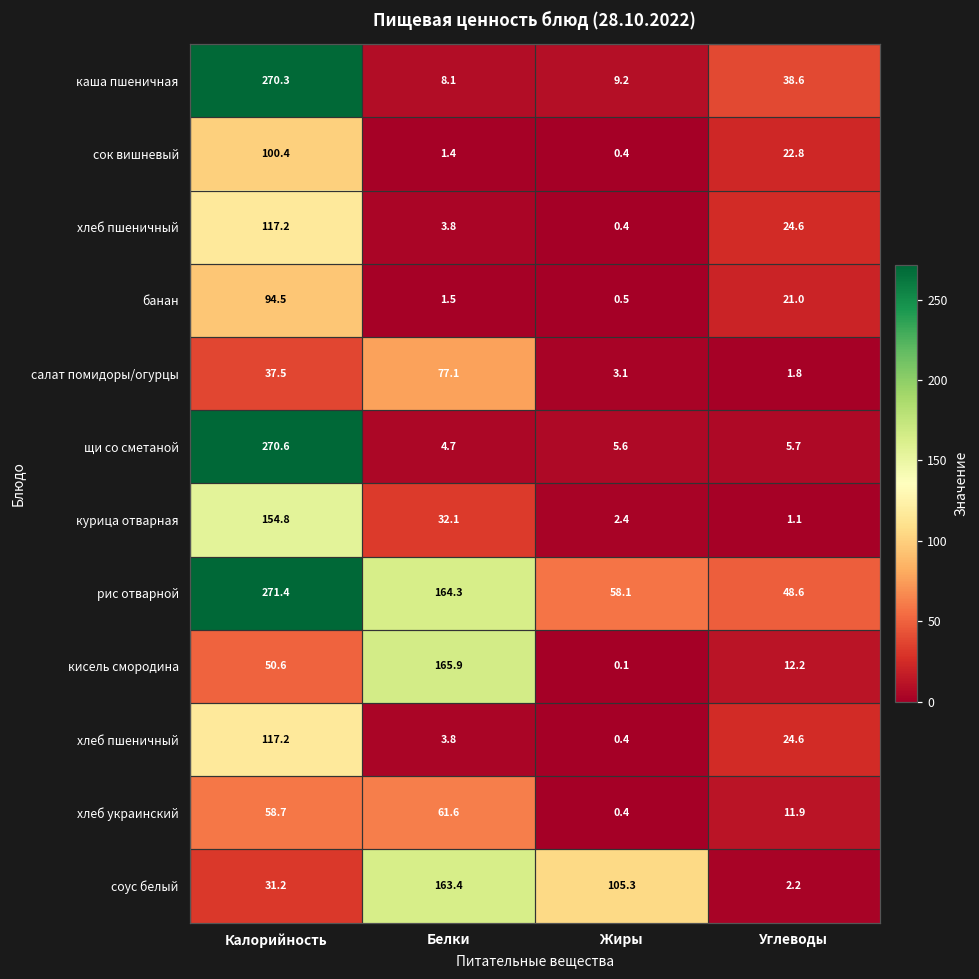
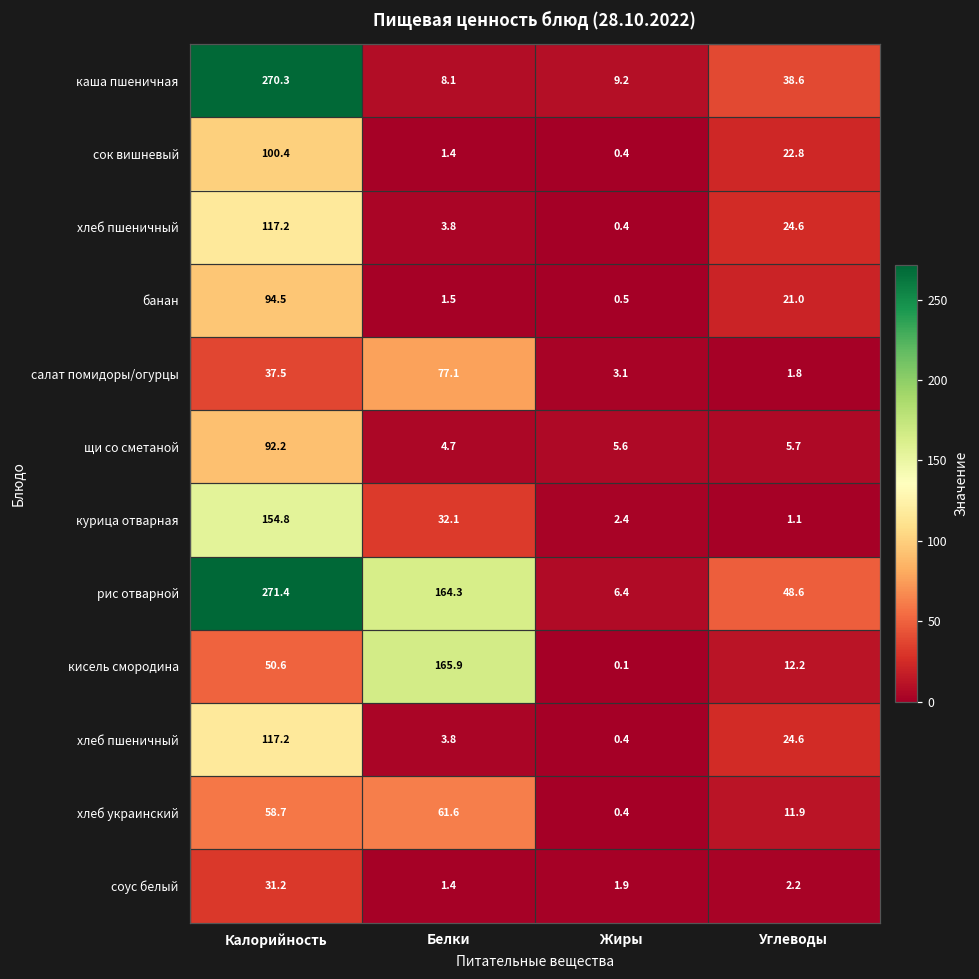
щи со сметаной, Калорийность: 270.6 -> 92.2
рис отварной, Жиры: 58.1 -> 6.4
соус белый, Белки: 163.4 -> 1.4
соус белый, Жиры: 105.3 -> 1.9
